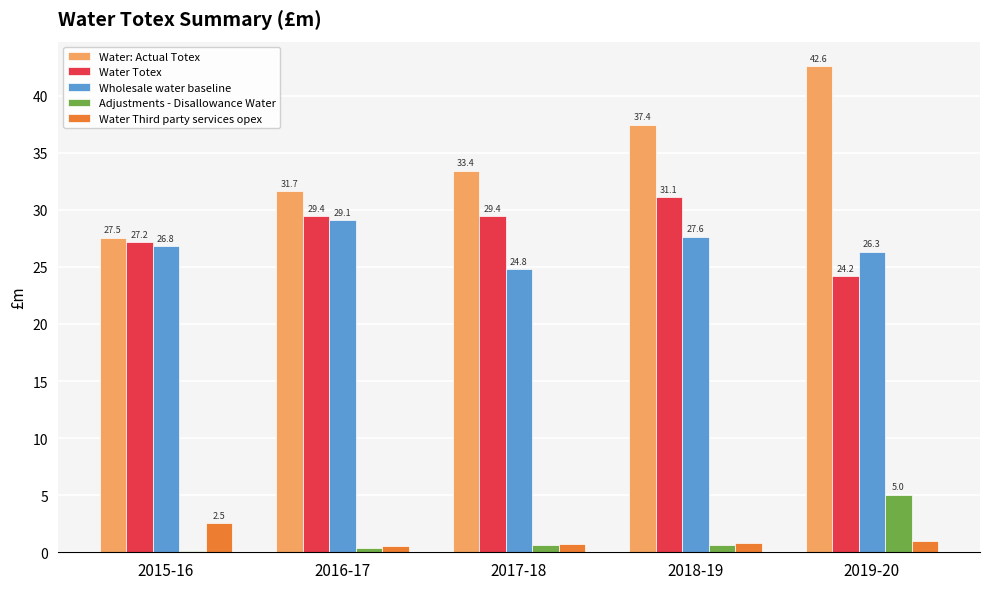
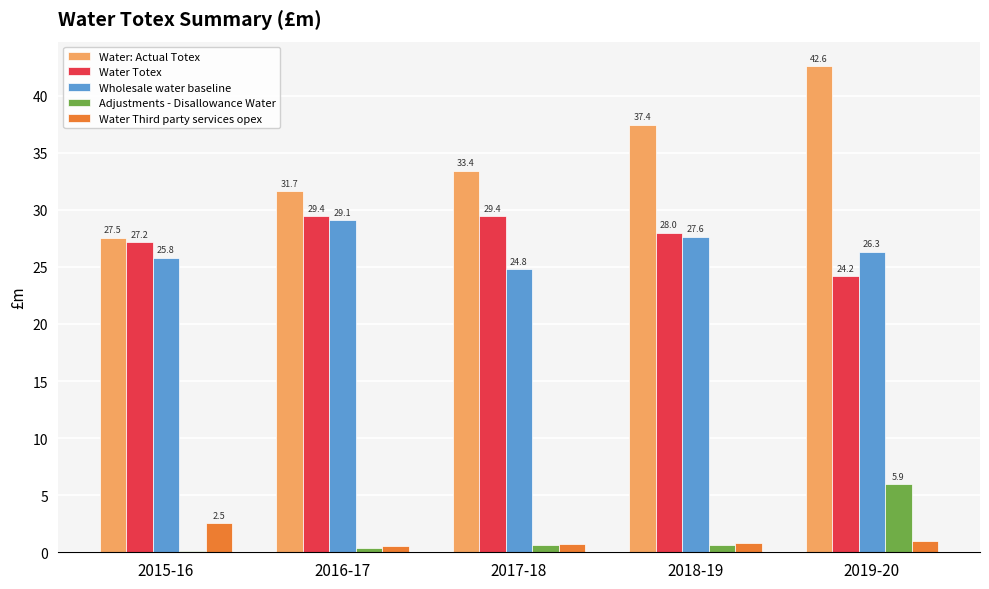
Wholesale water baseline, 2015-16: 26.8 -> 25.8
Water Totex, 2018-19: 31.1 -> 28.0
Adjustments - Disallowance Water, 2019-20: 5.0 -> 5.9
